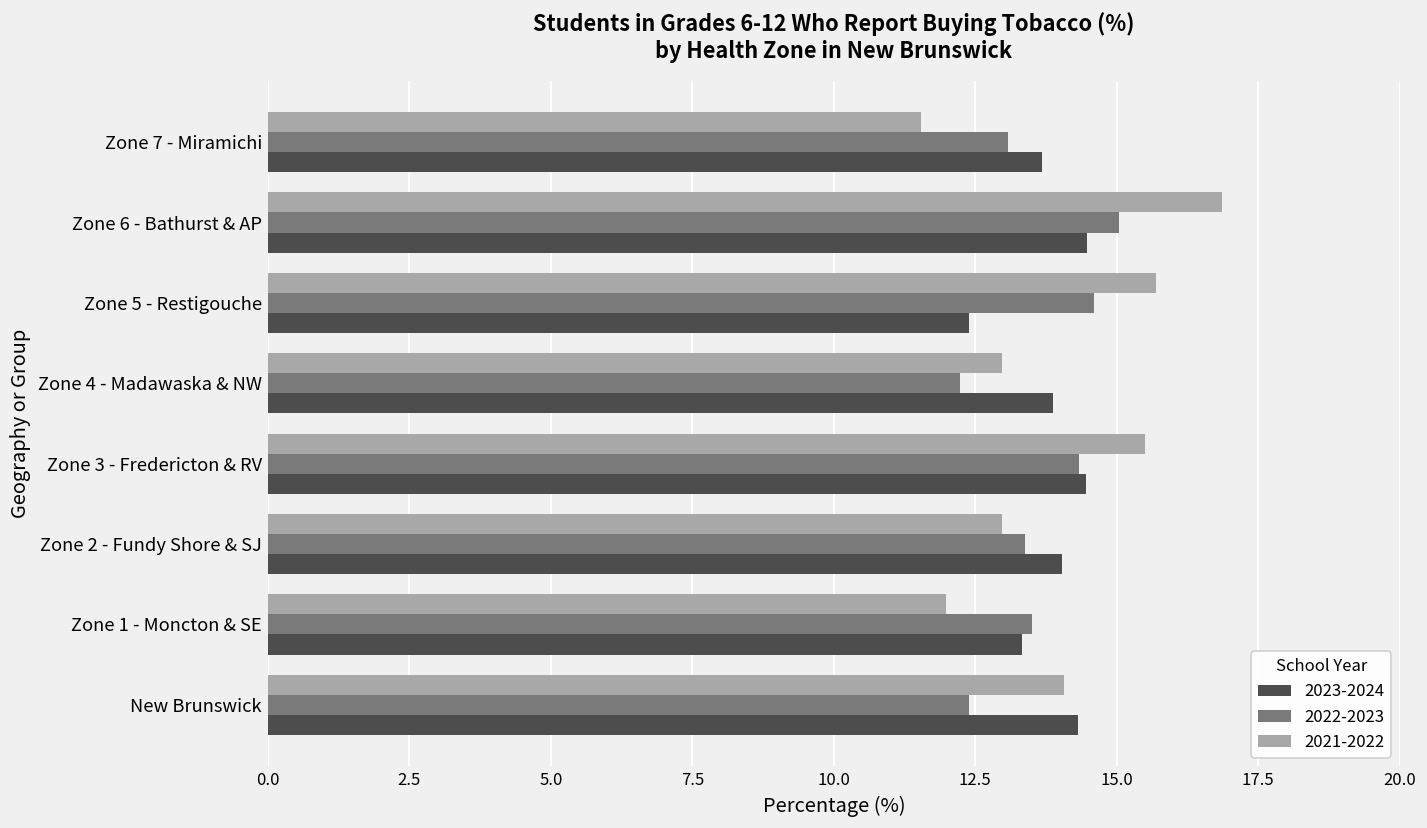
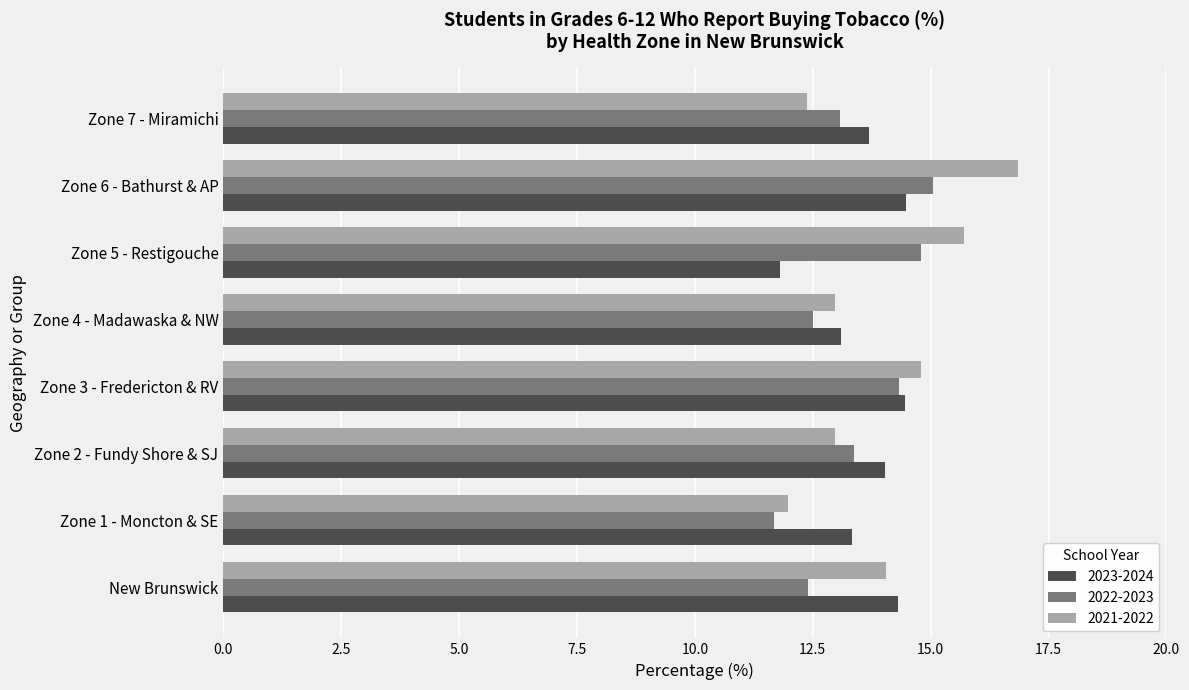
2021-2022, Zone 7 - Miramichi: 11.5 -> 12.4
2022-2023, Zone 5 - Restigouche: 14.6 -> 14.8
2023-2024, Zone 5 - Restigouche: 12.4 -> 11.8
2022-2023, Zone 4 - Madawaska & NW: 12.2 -> 12.5
2023-2024, Zone 4 - Madawaska & NW: 13.9 -> 13.1
2021-2022, Zone 3 - Fredericton & RV: 15.5 -> 14.8
2022-2023, Zone 1 - Moncton & SE: 13.5 -> 11.7
